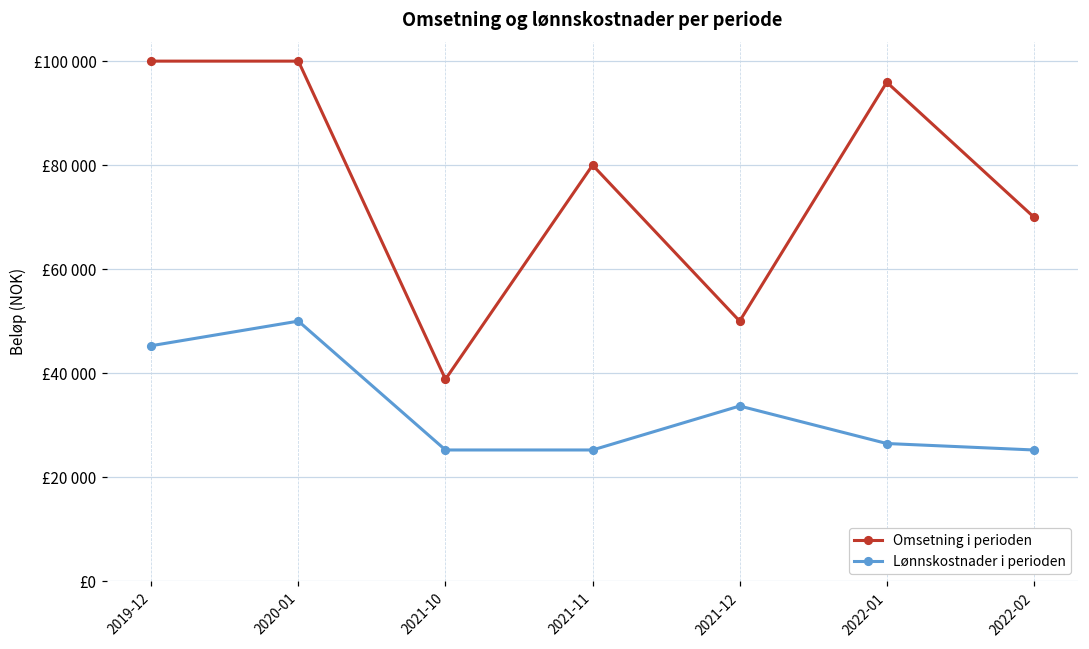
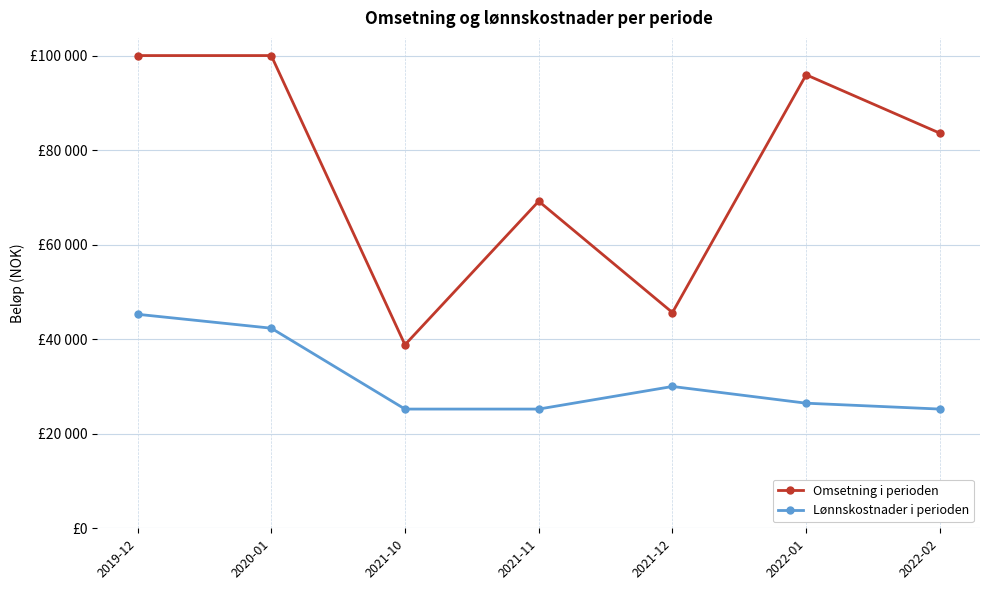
Lønnskostnader i perioden, 2020-01: £50000 -> £42000
Omsetning i perioden, 2021-11: £80000 -> £69000
Omsetning i perioden, 2021-12: £50000 -> £46000
Lønnskostnader i perioden, 2021-12: £34000 -> £30000
Omsetning i perioden, 2022-02: £70000 -> £84000
